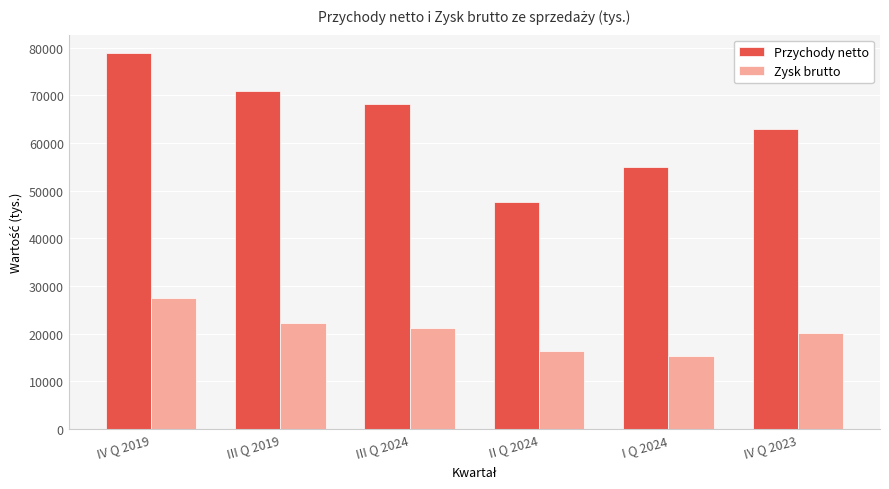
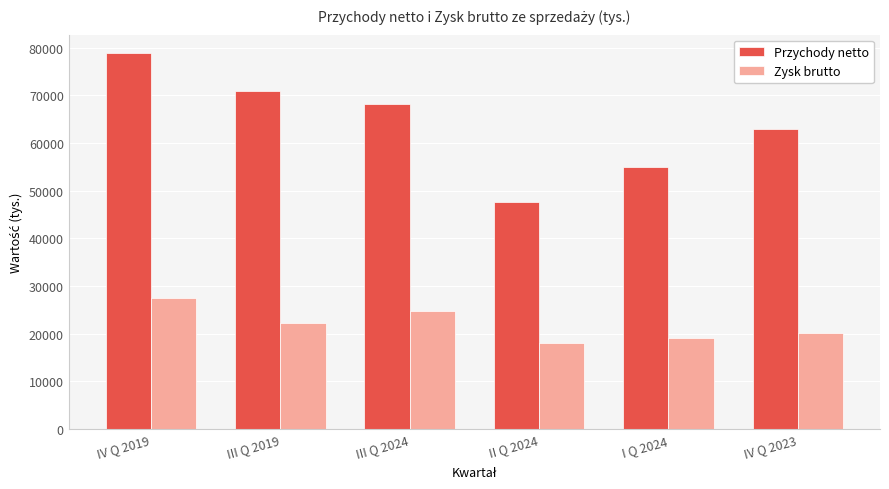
Zysk brutto, III Q 2024: 21000 -> 25000
Zysk brutto, II Q 2024: 16000 -> 18000
Zysk brutto, I Q 2024: 15000 -> 19000
